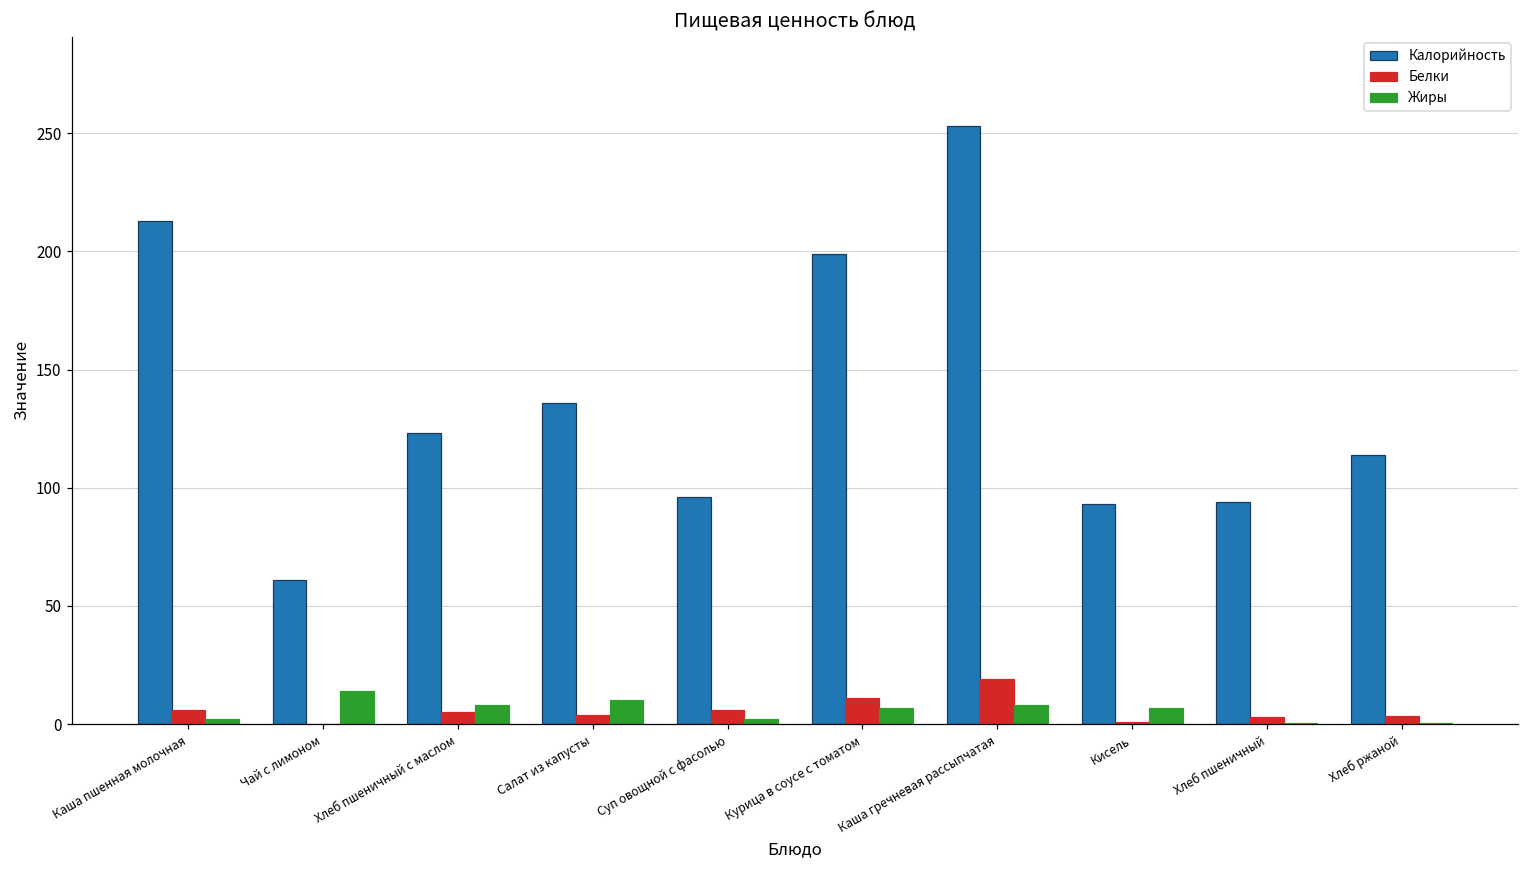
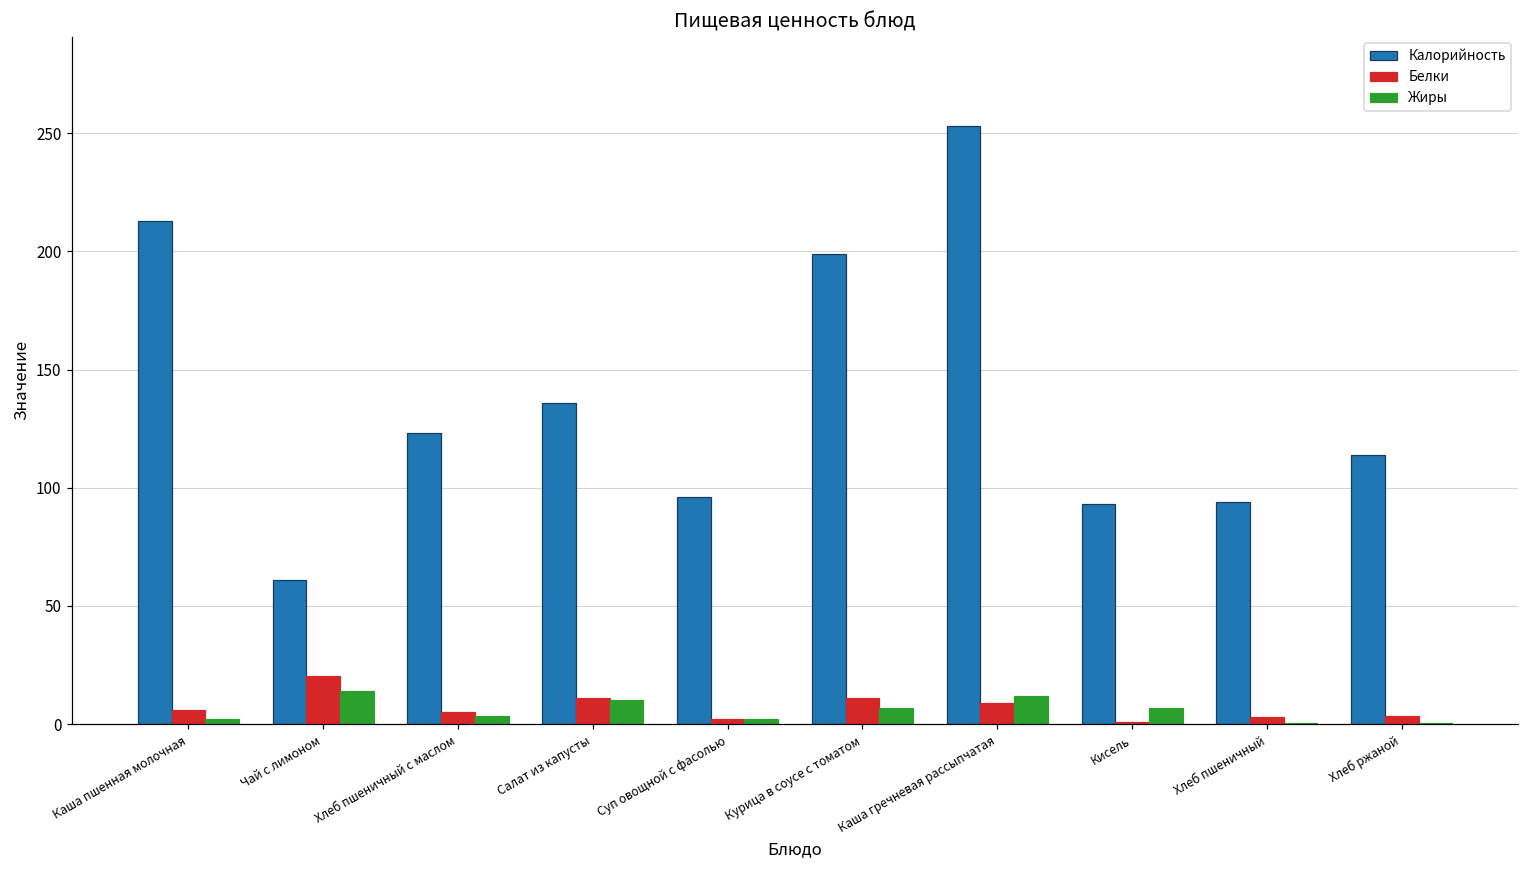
Белки, Чай с лимоном: 0 -> 20
Жиры, Хлеб пшеничный с маслом: 8 -> 4
Белки, Салат из капусты: 4 -> 11
Белки, Суп овощной с фасолью: 6 -> 2
Белки, Каша гречневая рассыпчатая: 19 -> 9
Жиры, Каша гречневая рассыпчатая: 8 -> 12
